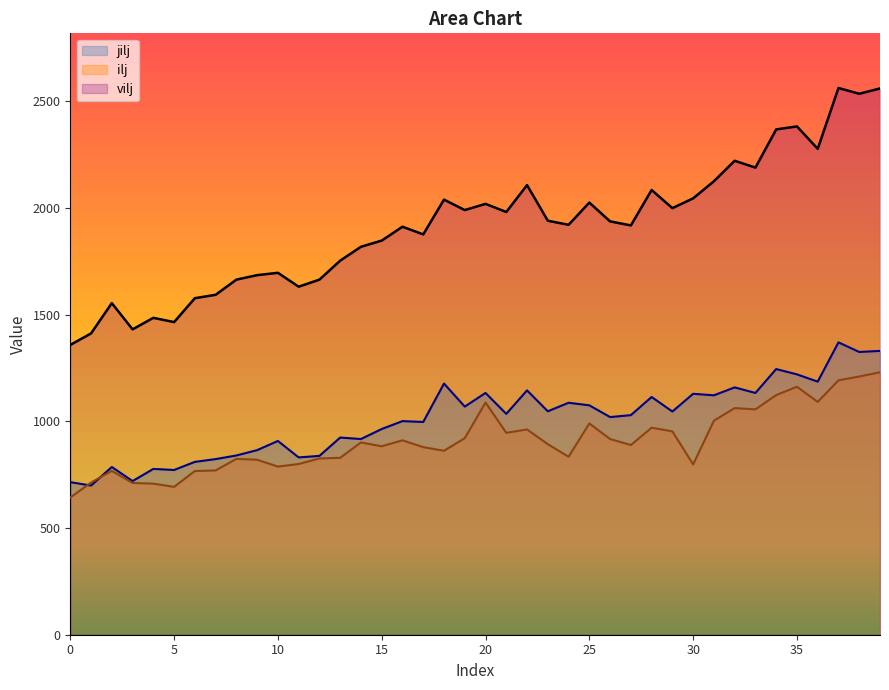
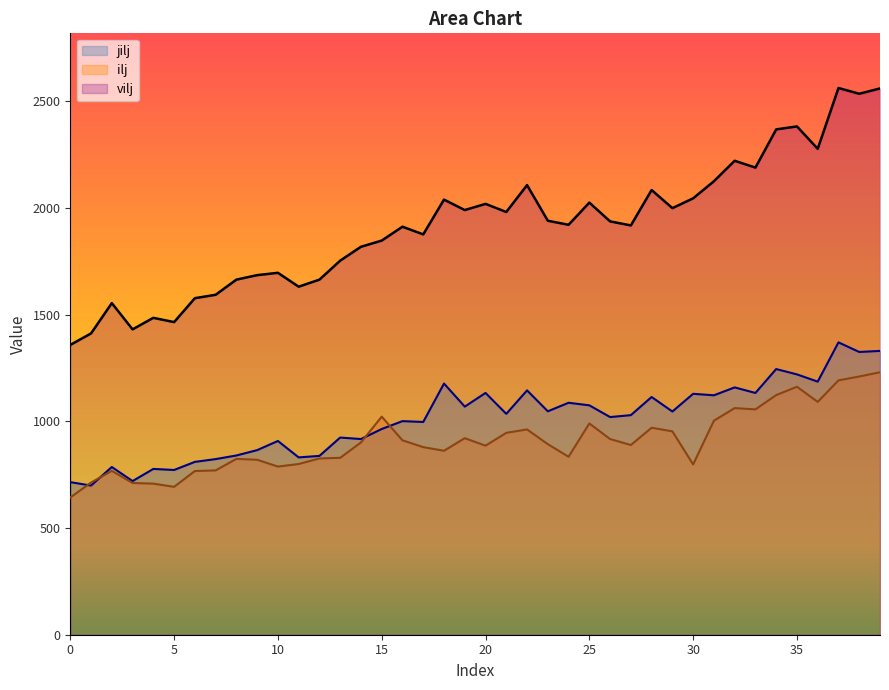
ilj, 15: 880 -> 1020
ilj, 20: 1090 -> 890
